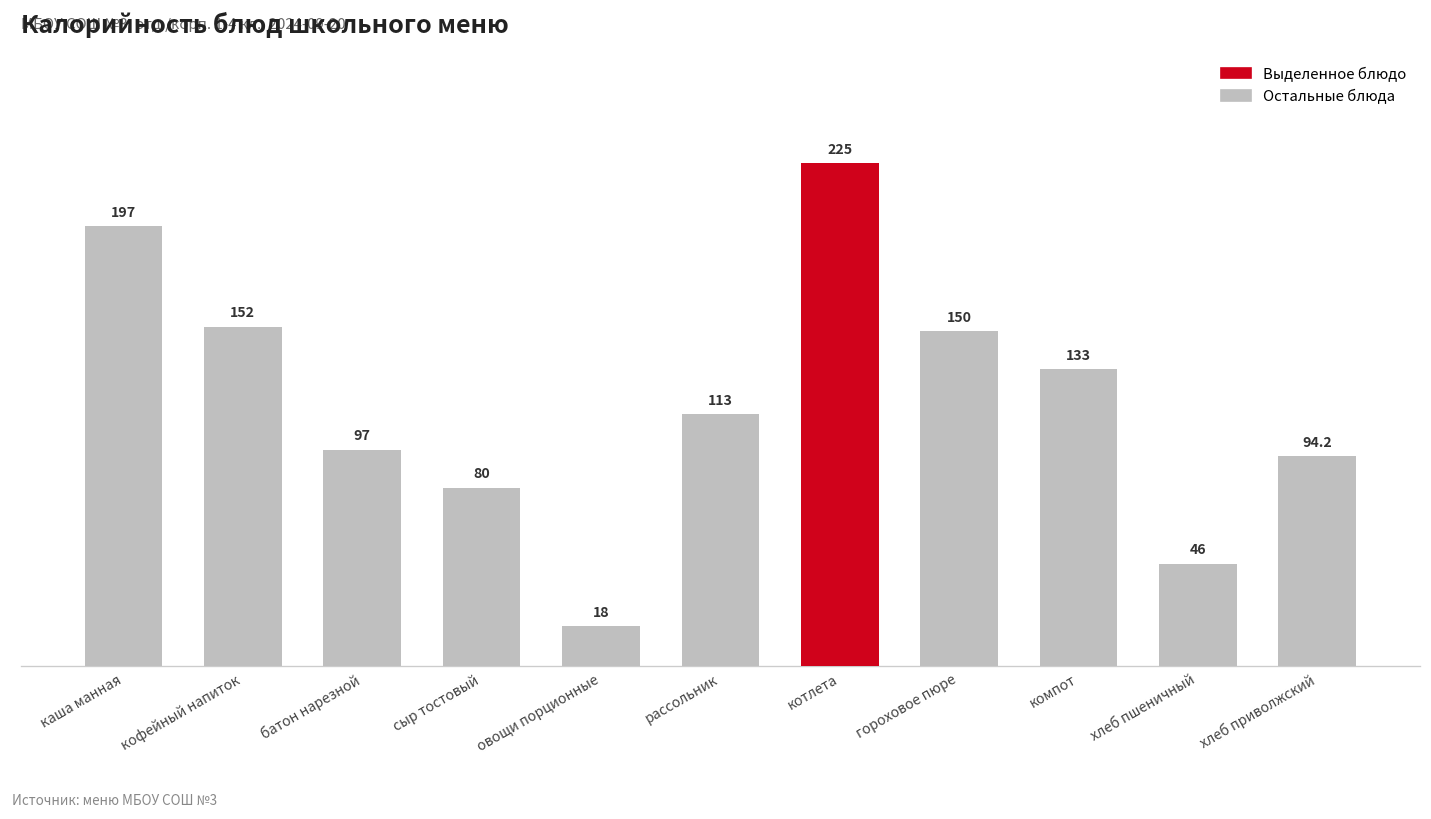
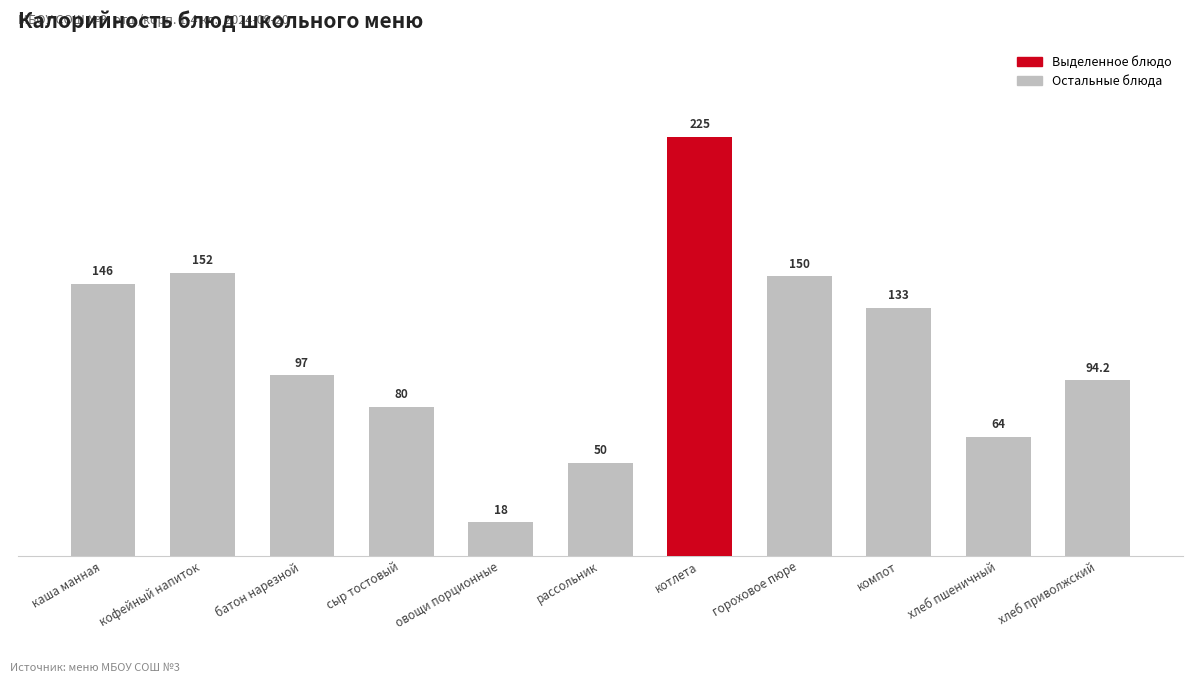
каша манная: 197 -> 146
рассольник: 113 -> 50
хлеб пшеничный: 46 -> 64
